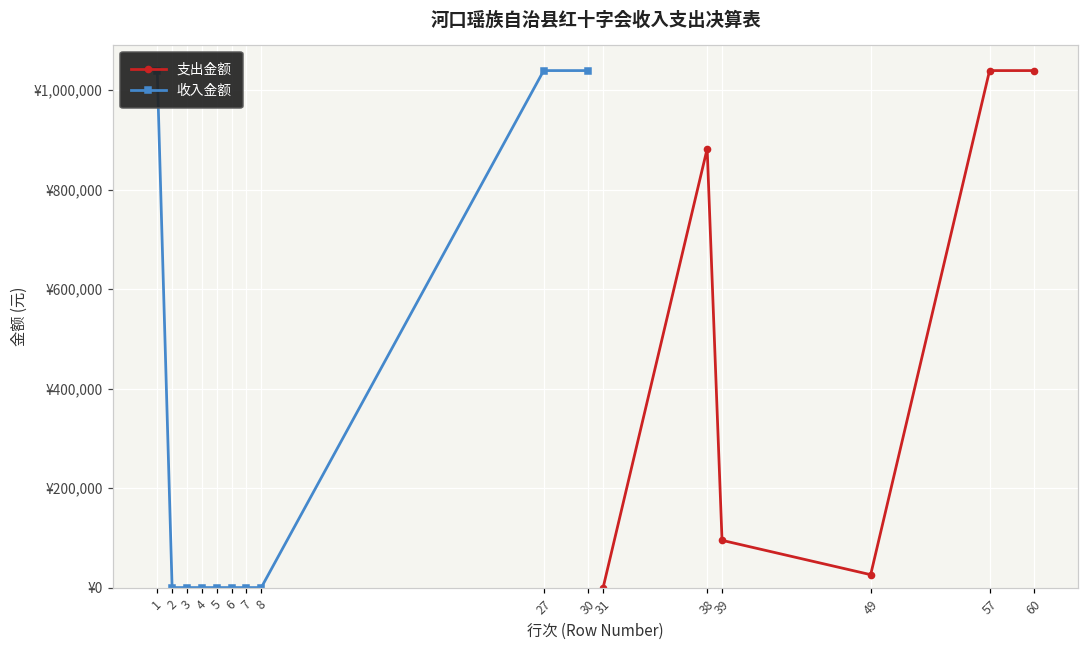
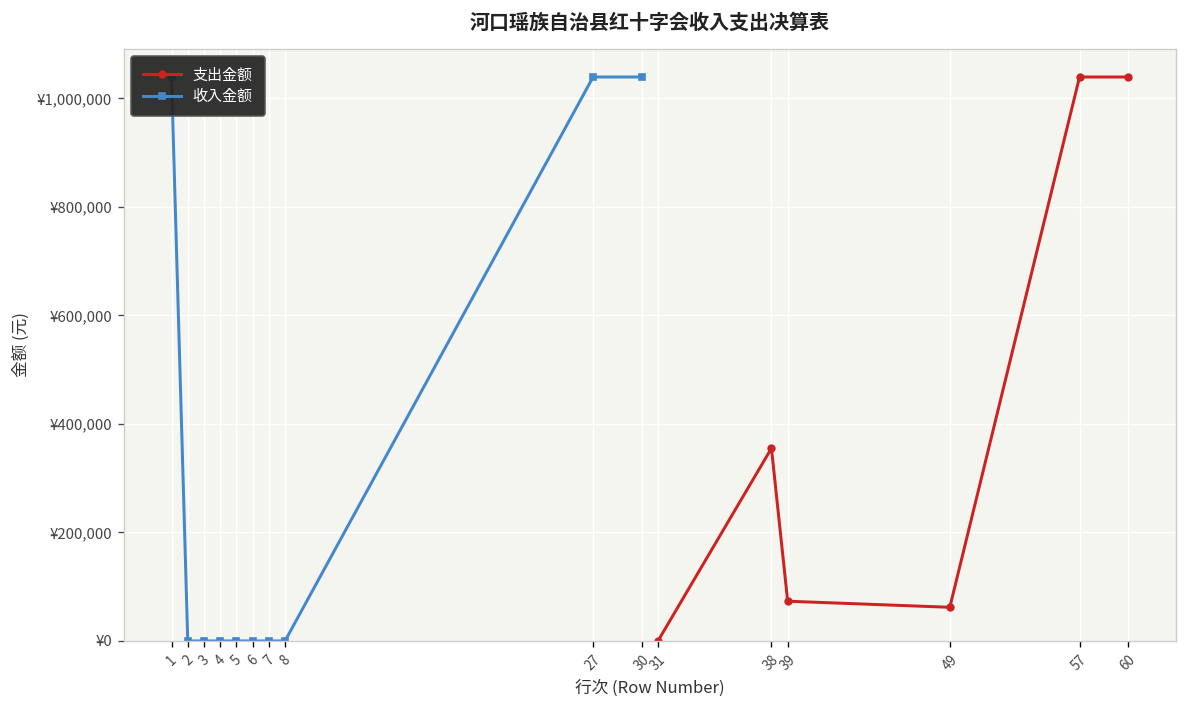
支出金额, 38: ¥880,000 -> ¥360,000
支出金额, 39: ¥90,000 -> ¥70,000
支出金额, 49: ¥30,000 -> ¥60,000
